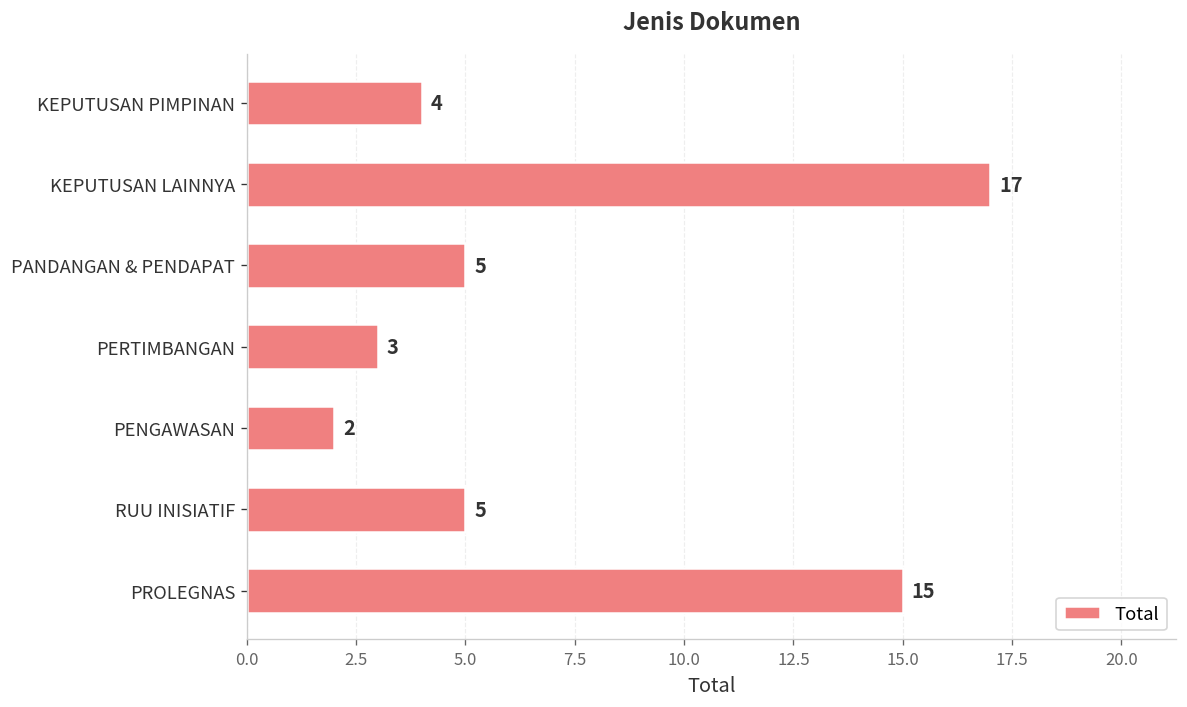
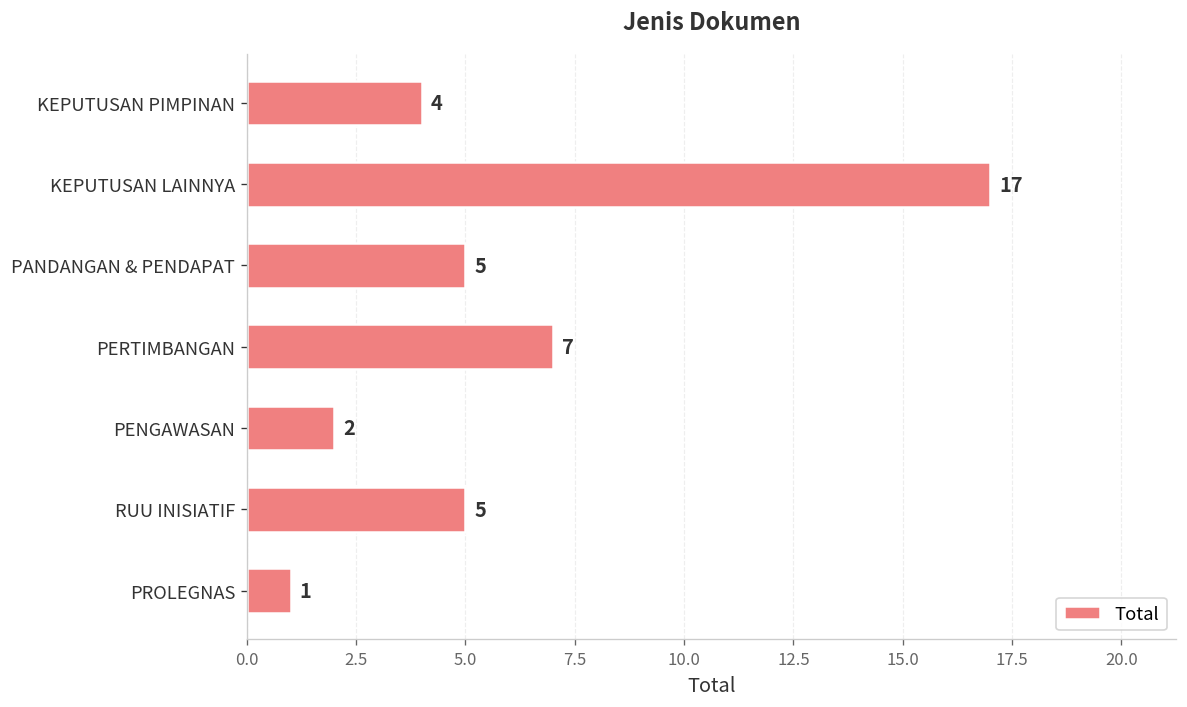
PERTIMBANGAN: 3 -> 7
PROLEGNAS: 15 -> 1
